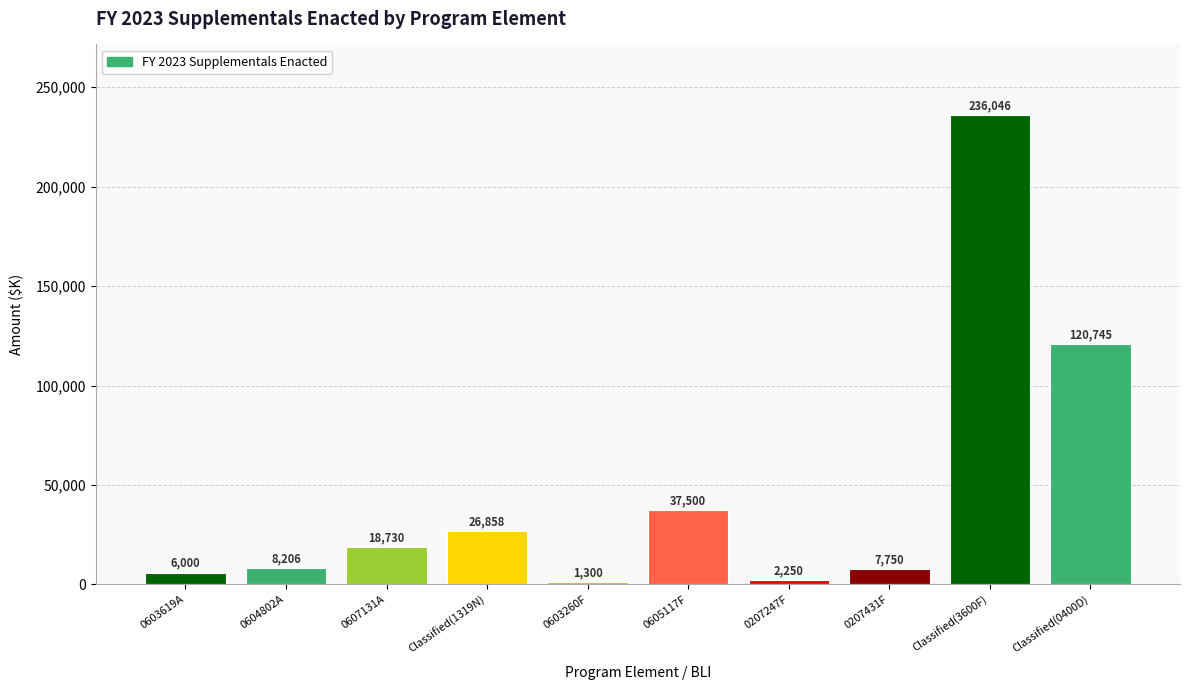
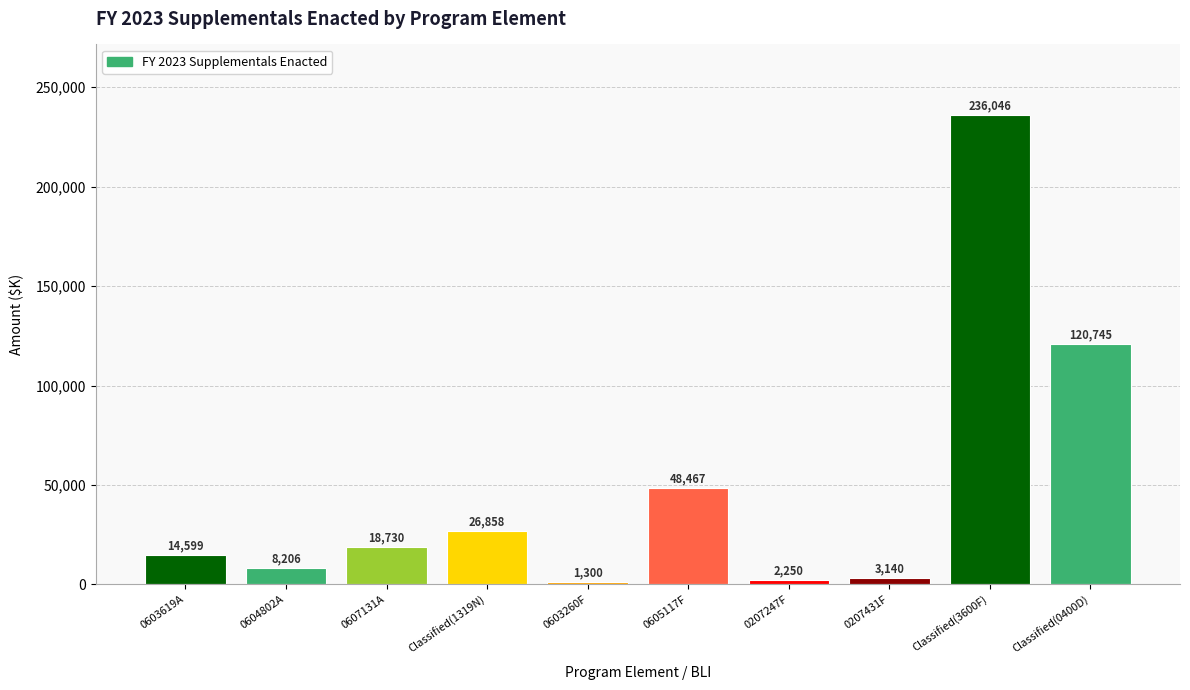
0603619A: 6,000 -> 14,599
0605117F: 37,500 -> 48,467
0207431F: 7,750 -> 3,140
